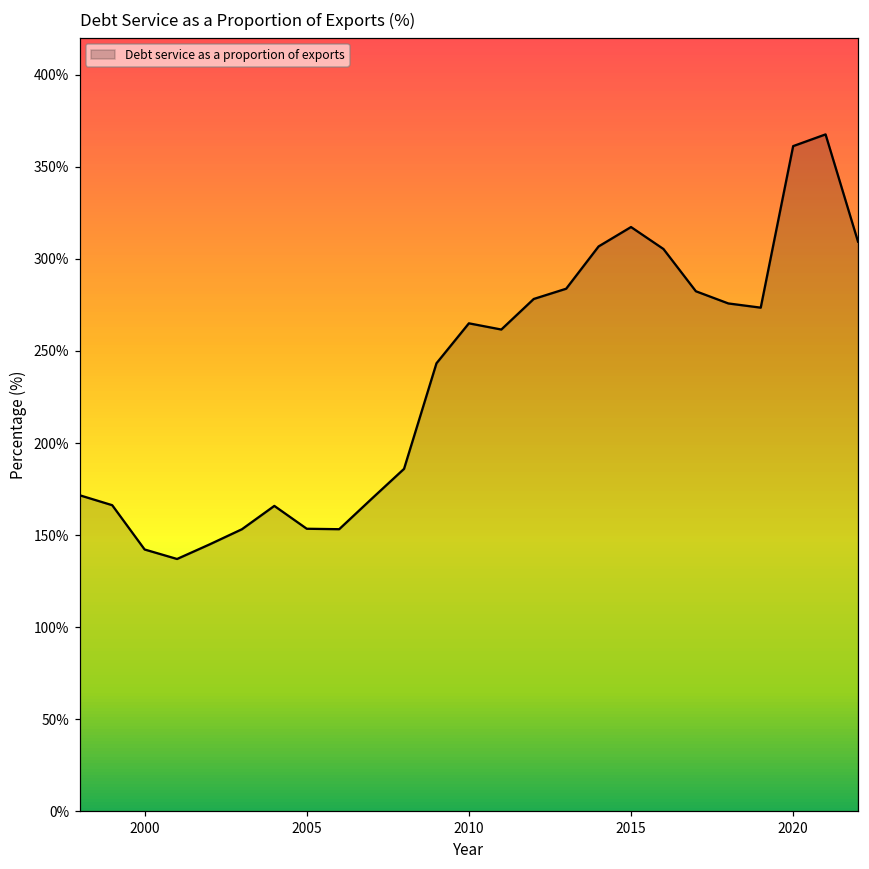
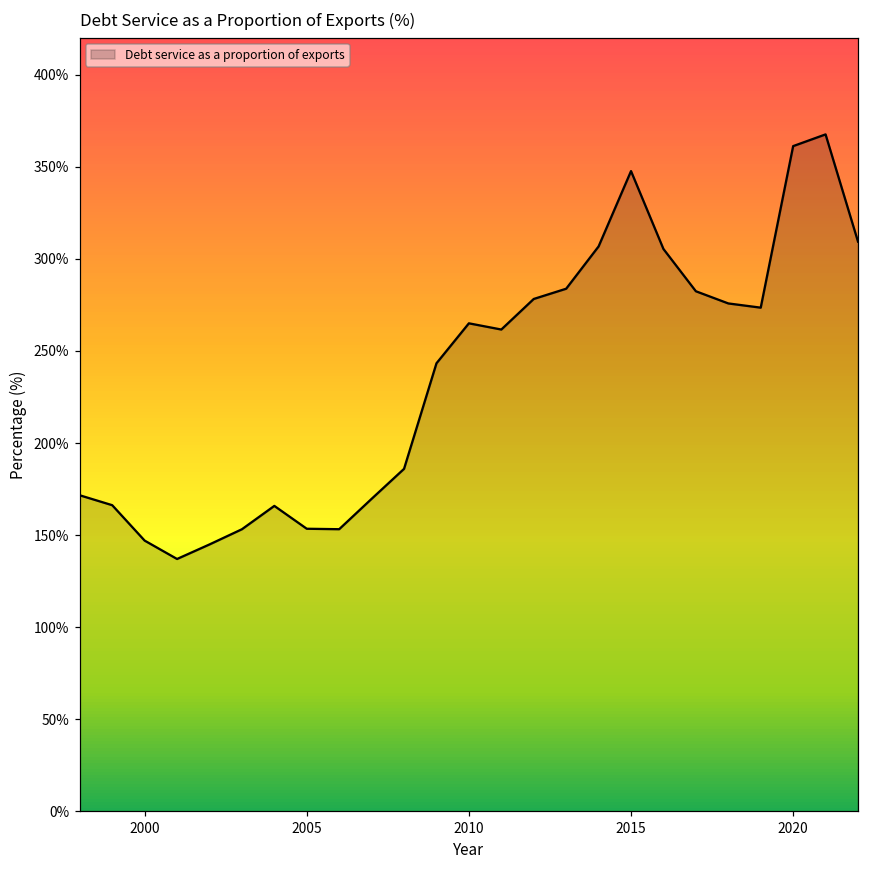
2000: 142% -> 147%
2015: 317% -> 348%
